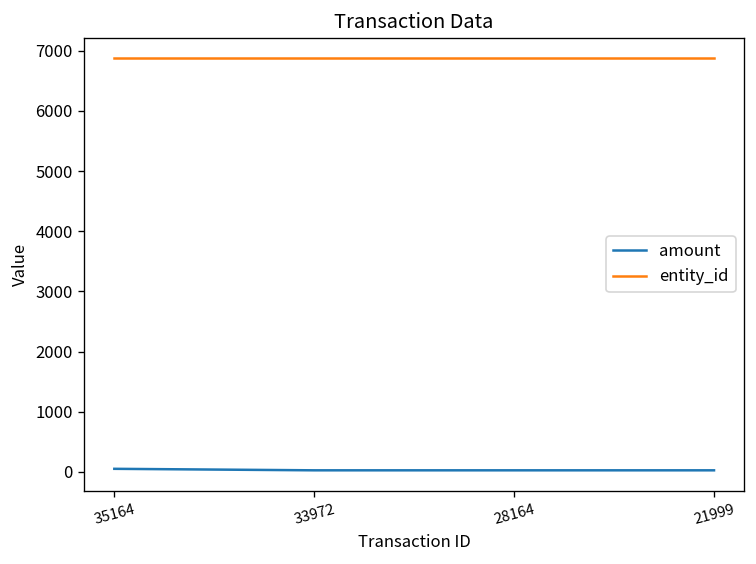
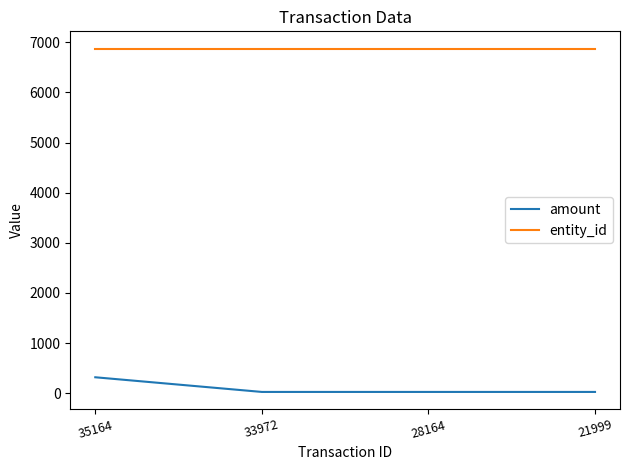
amount, 35164: 100 -> 300
